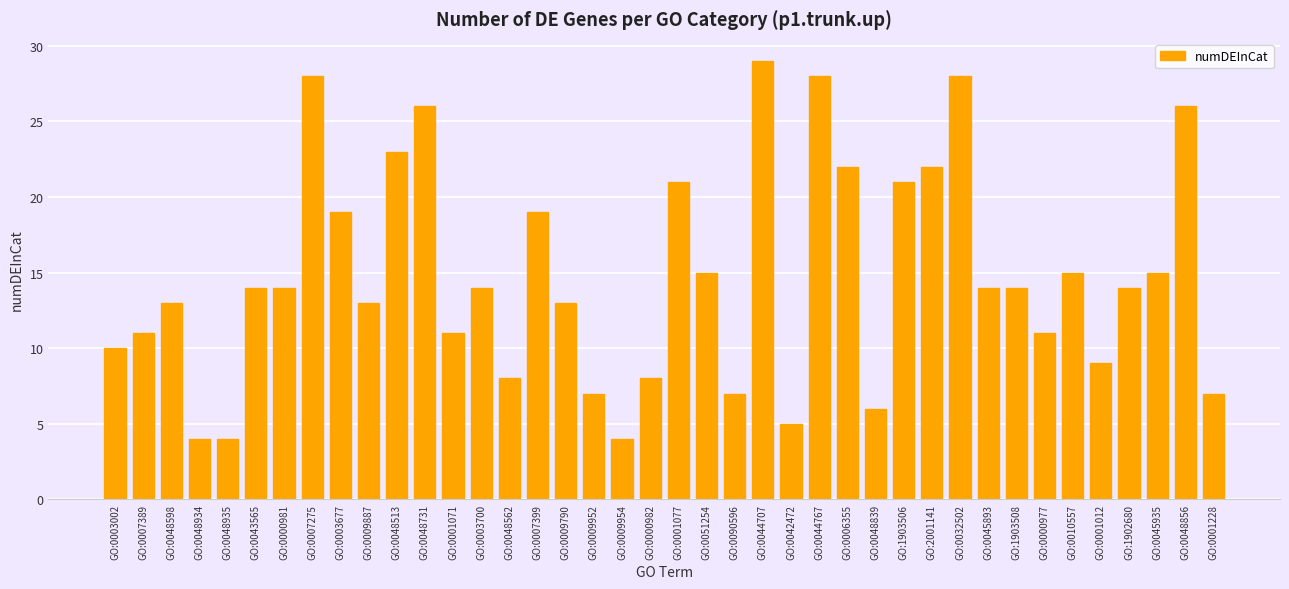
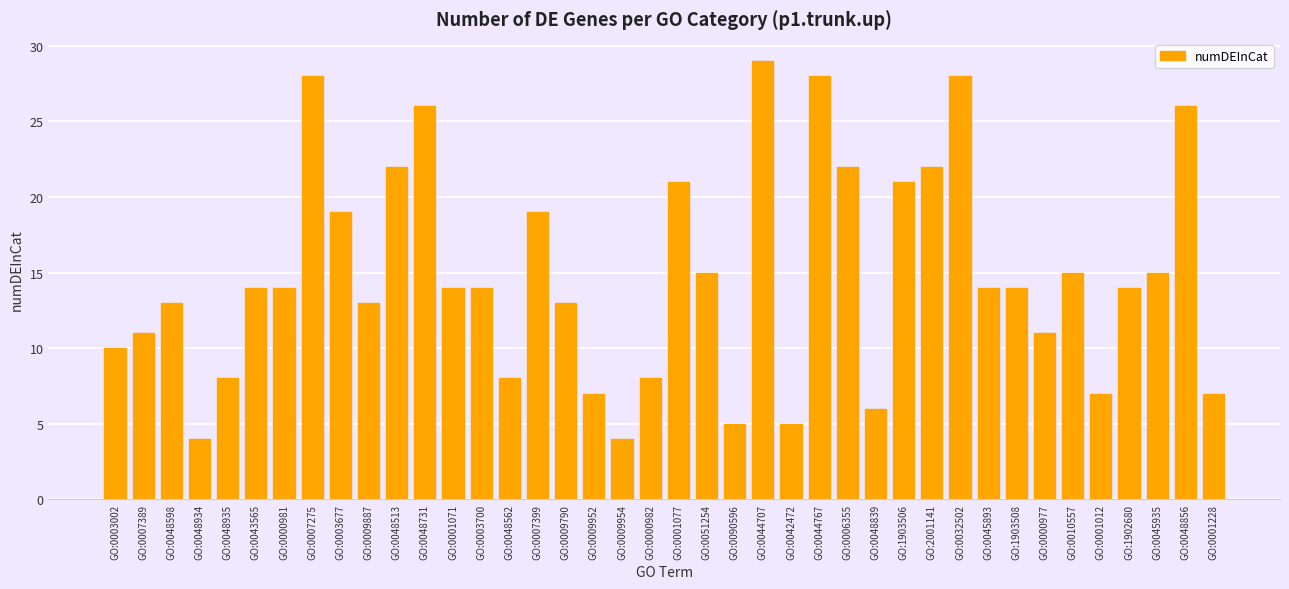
GO:0048935: 4 -> 8
GO:0048513: 23 -> 22
GO:0001071: 11 -> 14
GO:0090596: 7 -> 5
GO:0001012: 9 -> 7
